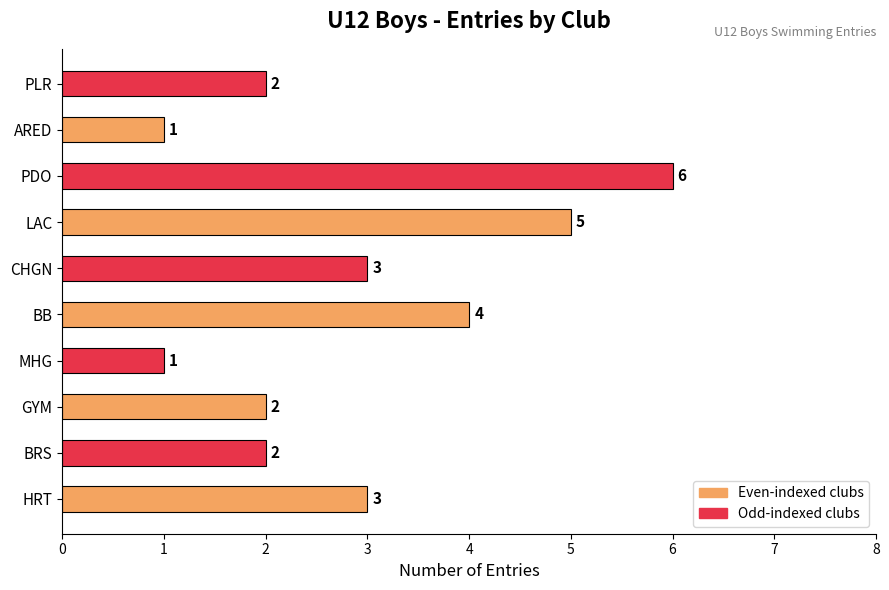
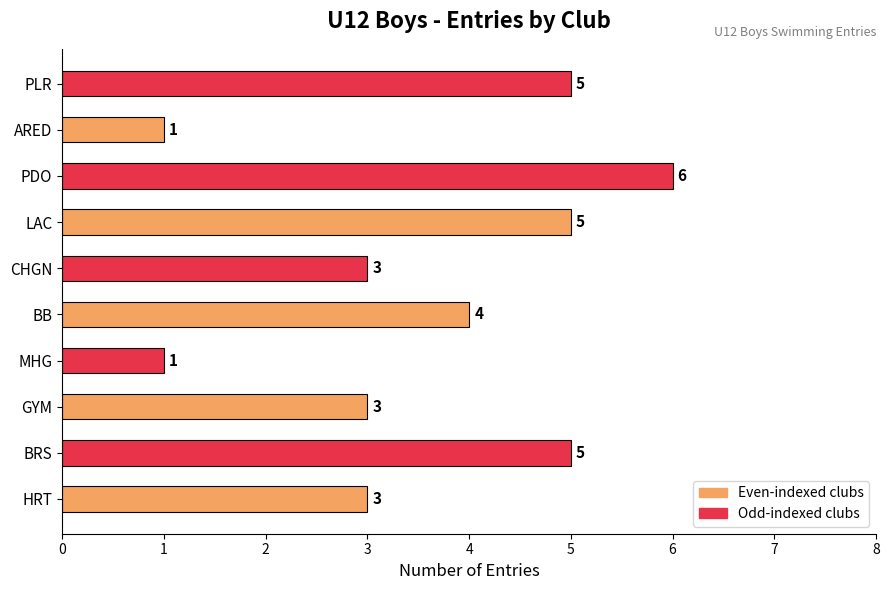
PLR: 2 -> 5
GYM: 2 -> 3
BRS: 2 -> 5
